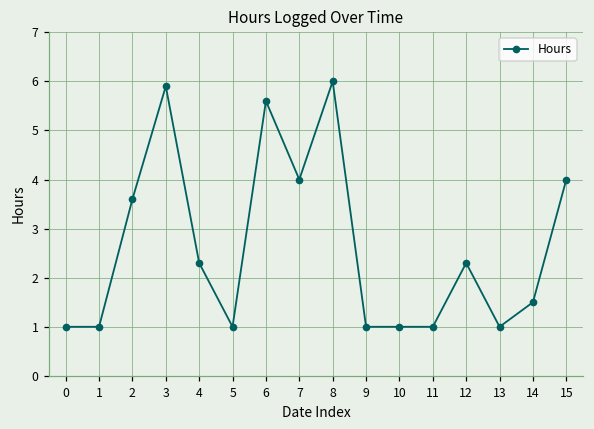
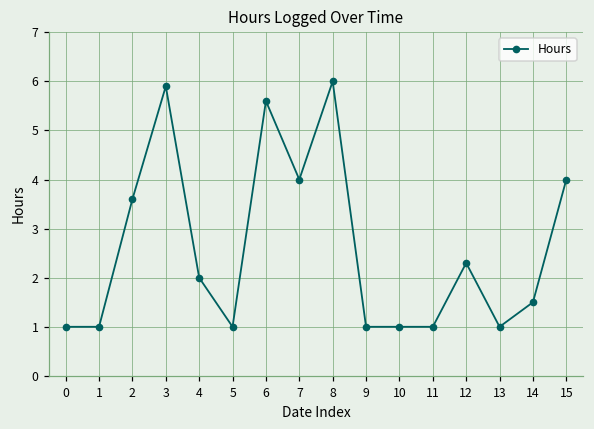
4: 2.3 -> 2.0
